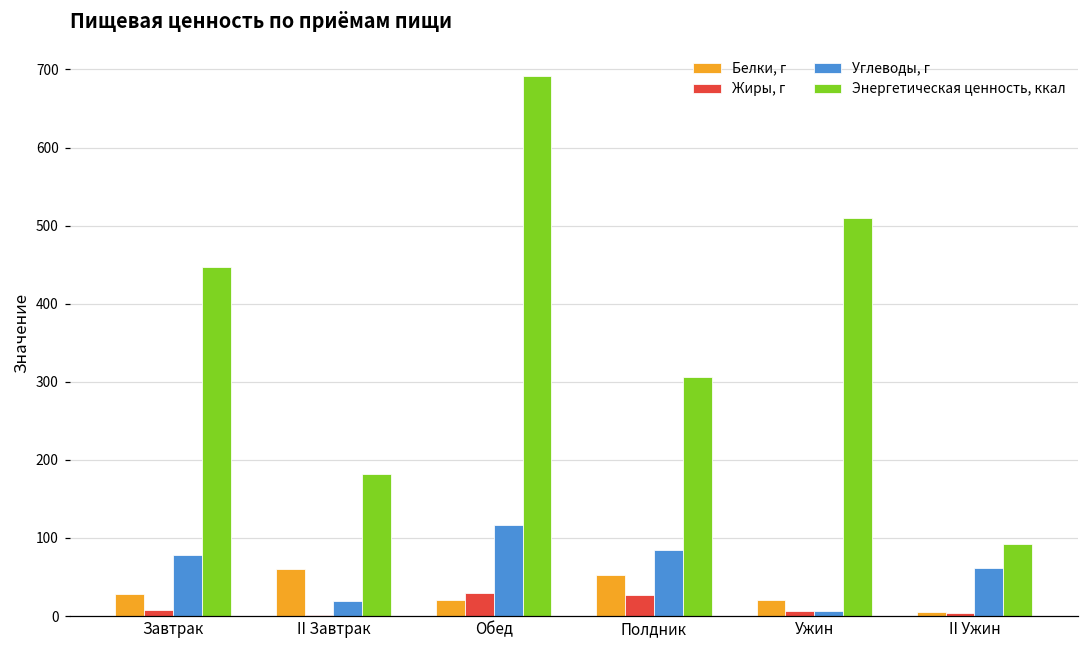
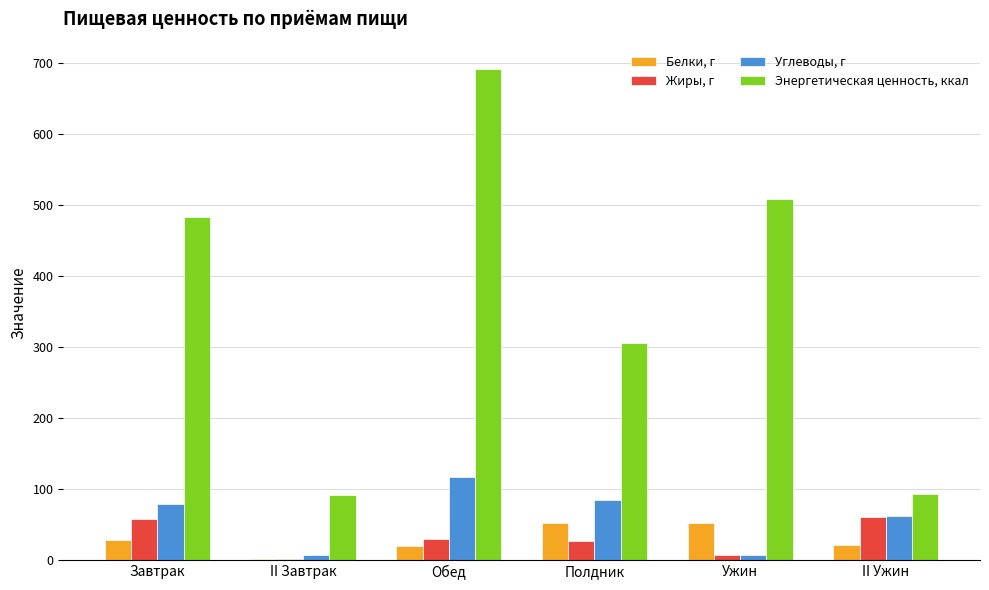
Жиры, г, Завтрак: 10 -> 60
Энергетическая ценность, ккал, Завтрак: 450 -> 480
Белки, г, II Завтрак: 60 -> 0
Углеводы, г, II Завтрак: 20 -> 10
Энергетическая ценность, ккал, II Завтрак: 180 -> 90
Белки, г, Ужин: 20 -> 50
Белки, г, II Ужин: 10 -> 20
Жиры, г, II Ужин: 0 -> 60
